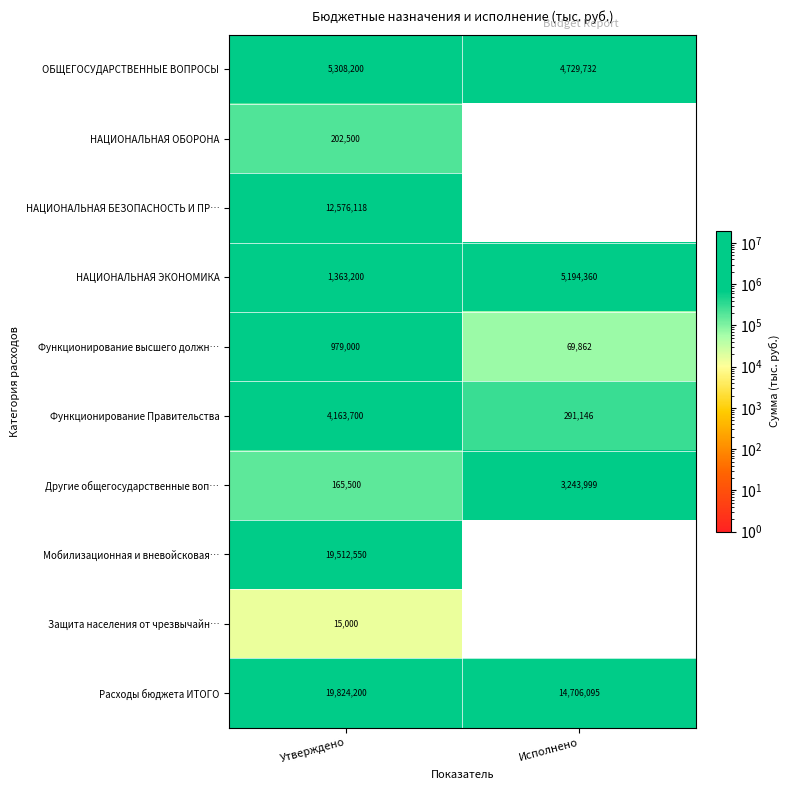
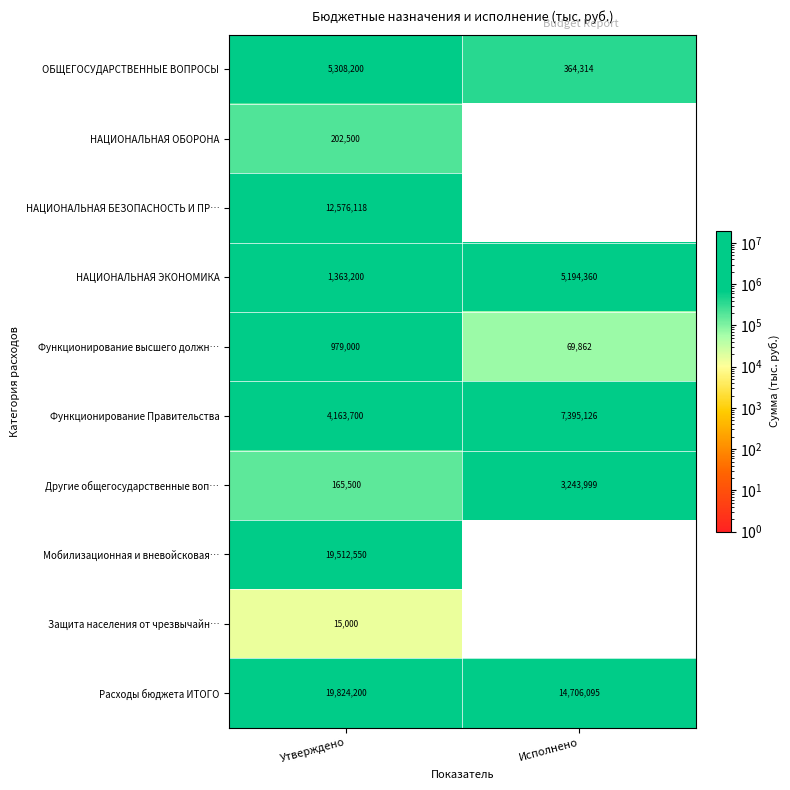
ОБЩЕГОСУДАРСТВЕННЫЕ ВОПРОСЫ, Исполнено: 4,729,732 -> 364,314
Функционирование Правительства, Исполнено: 291,146 -> 7,395,126
